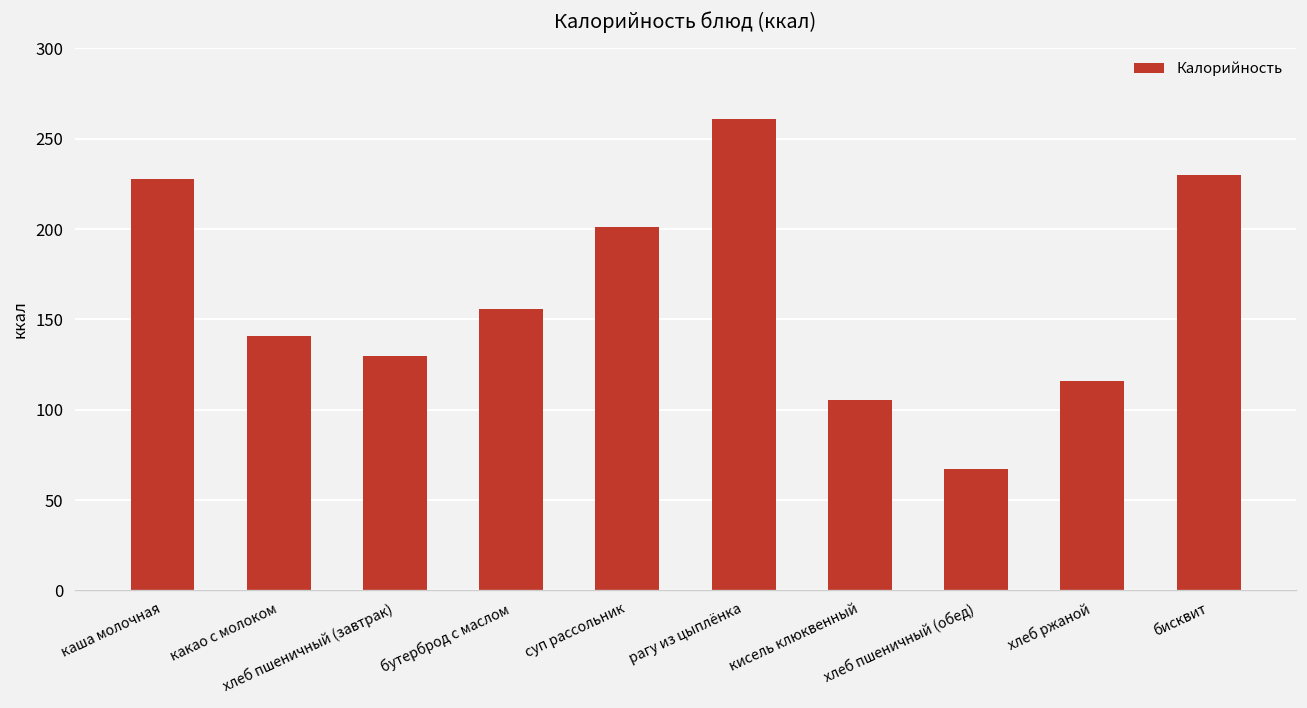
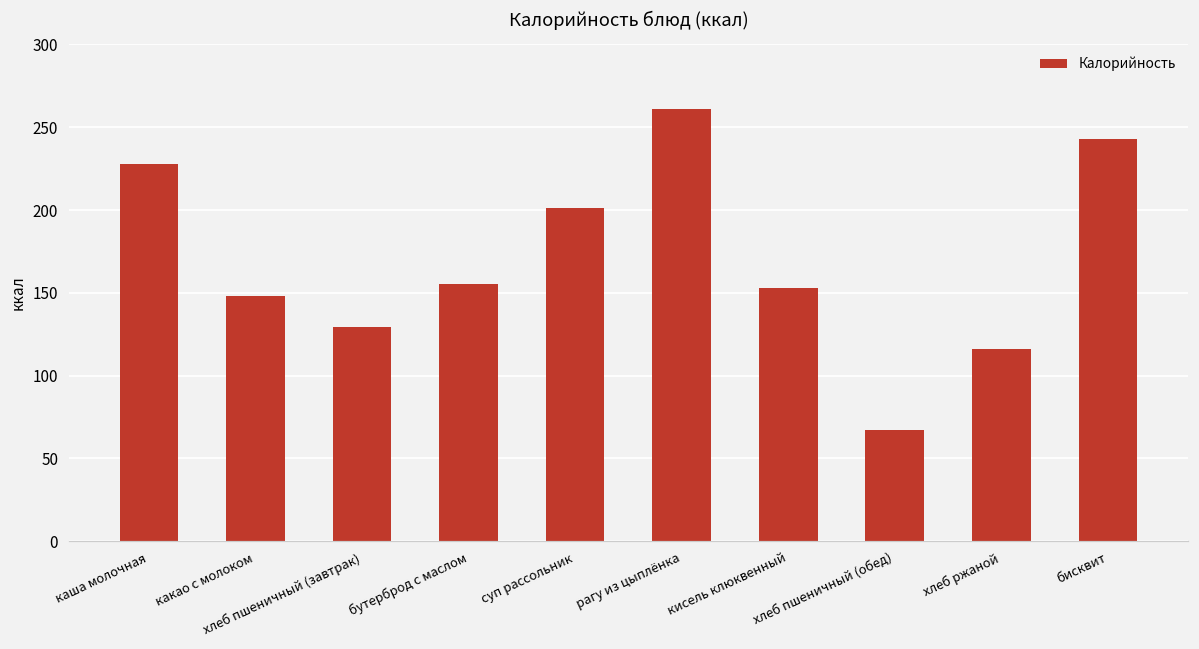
какао с молоком: 141 -> 148
кисель клюквенный: 105 -> 153
бисквит: 230 -> 243
